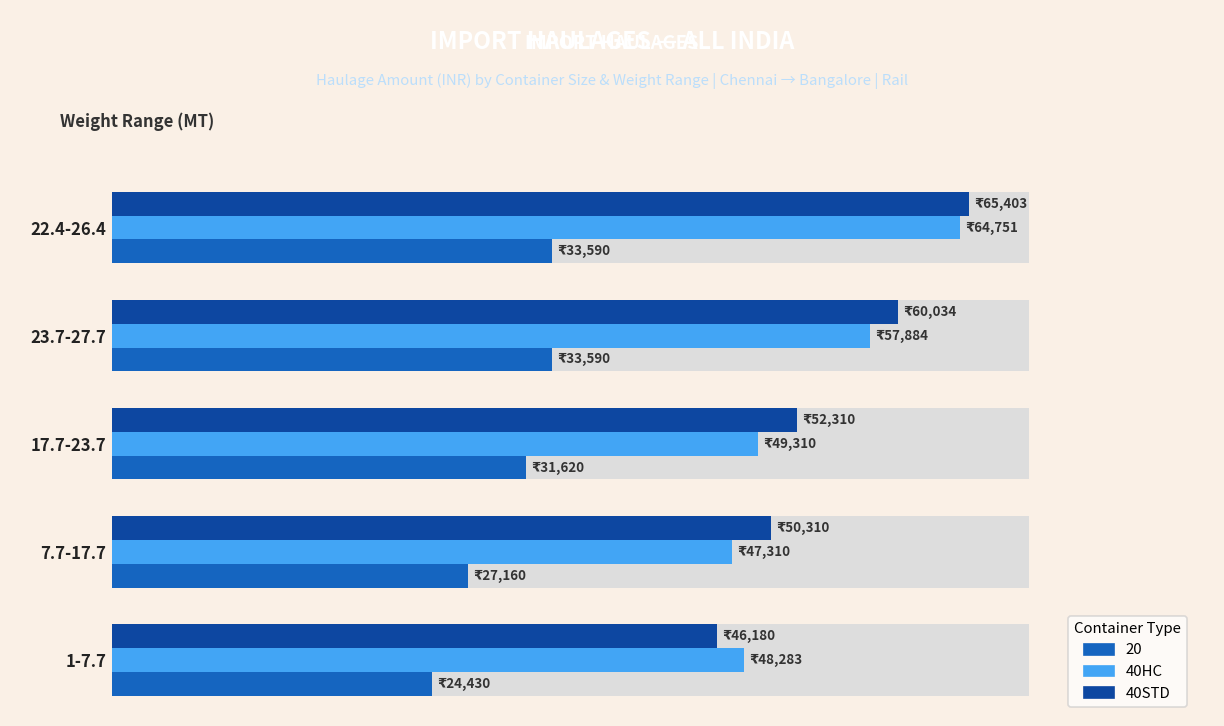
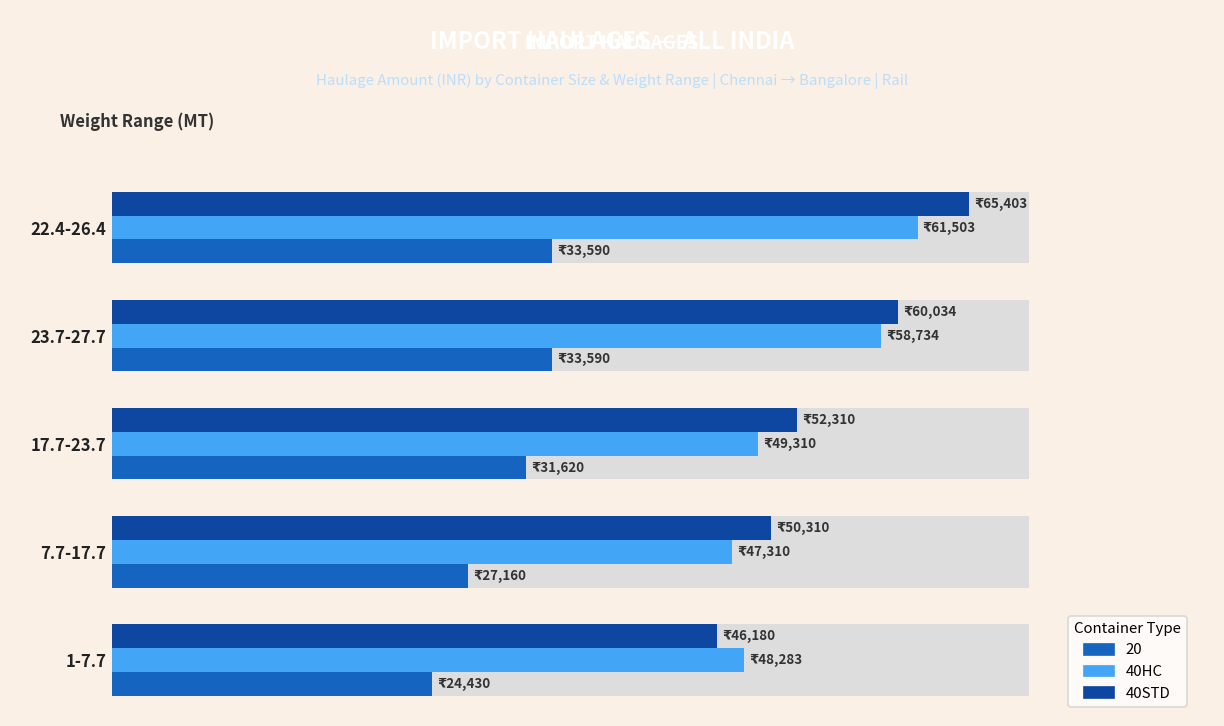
40HC, 22.4-26.4: 64,751 -> 61,503
40HC, 23.7-27.7: 57,884 -> 58,734
